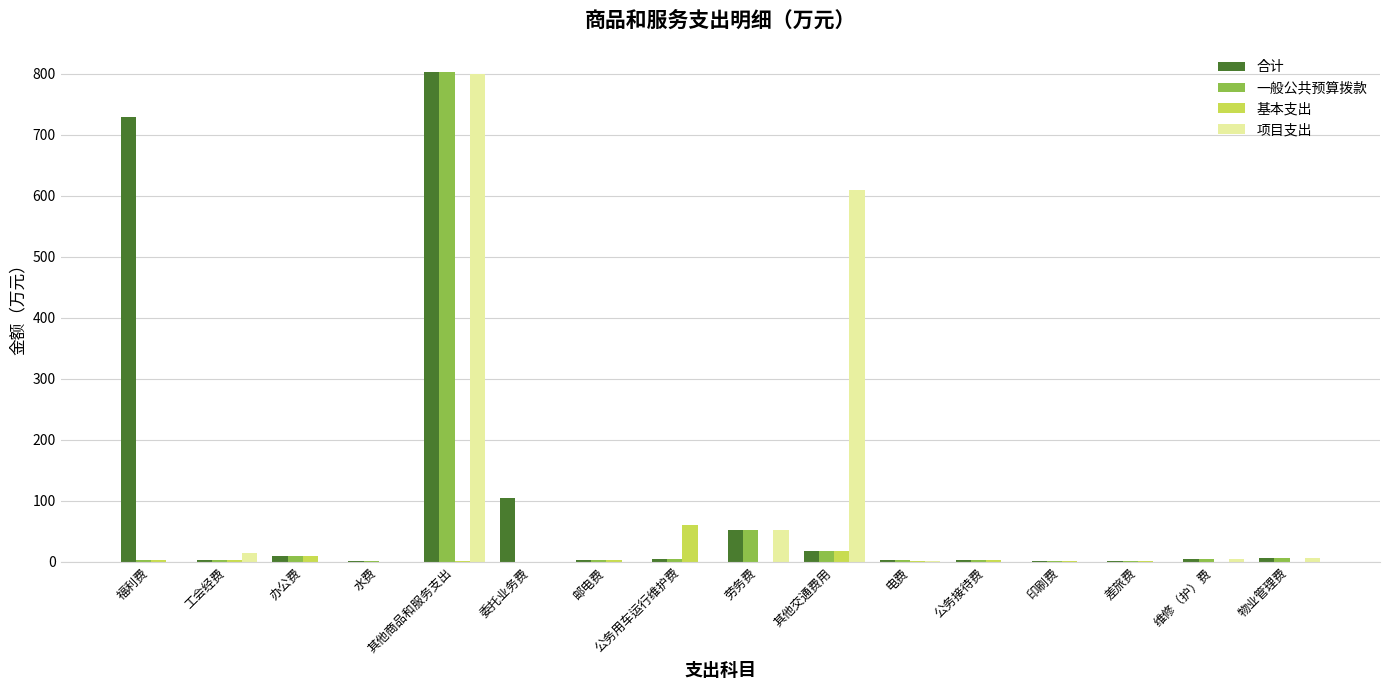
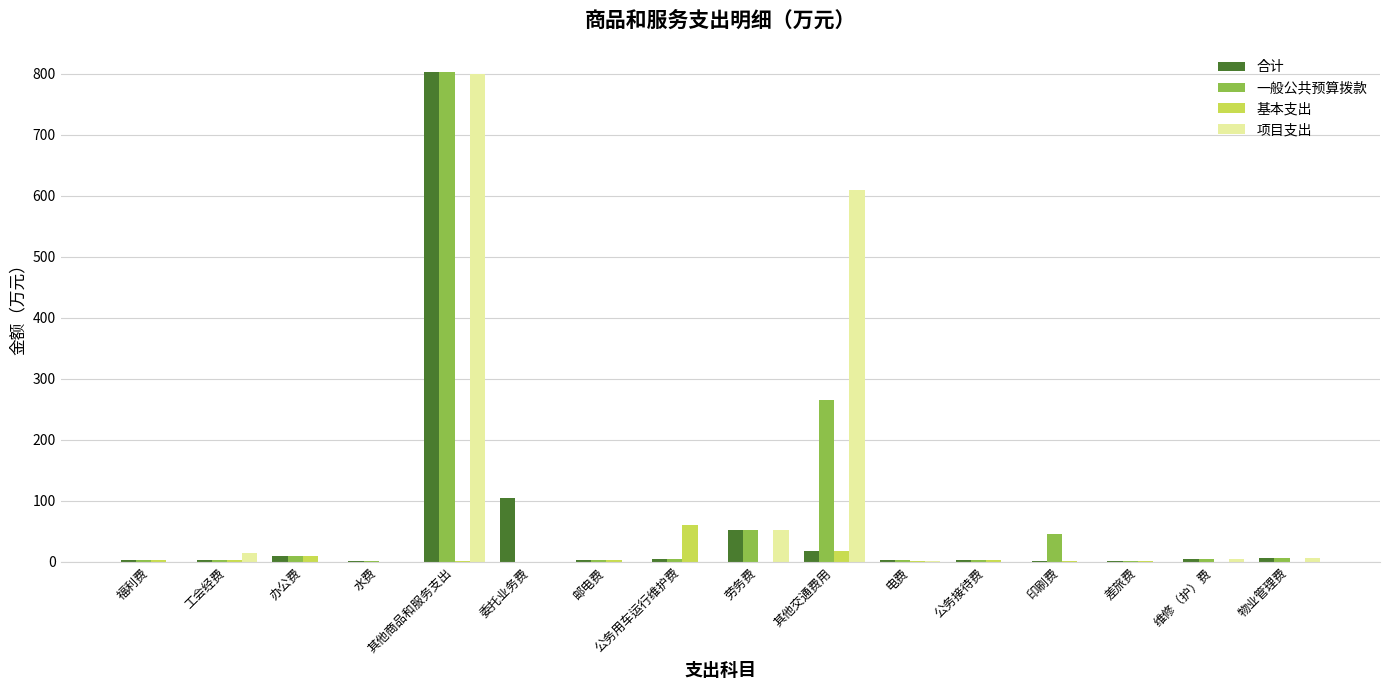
合计, 福利费: 730 -> 0
一般公共预算拨款, 其他交通费用: 20 -> 270
一般公共预算拨款, 印刷费: 0 -> 50
